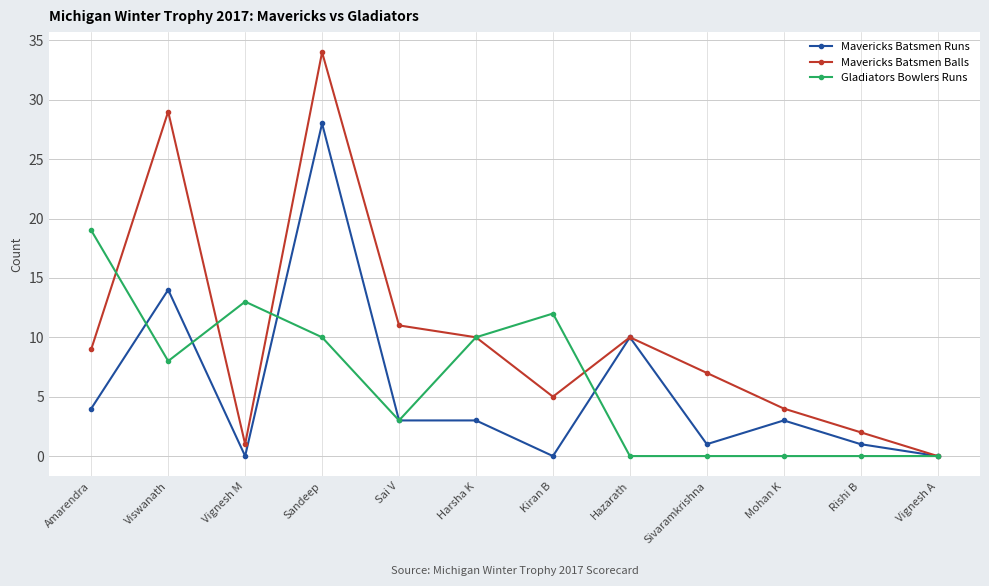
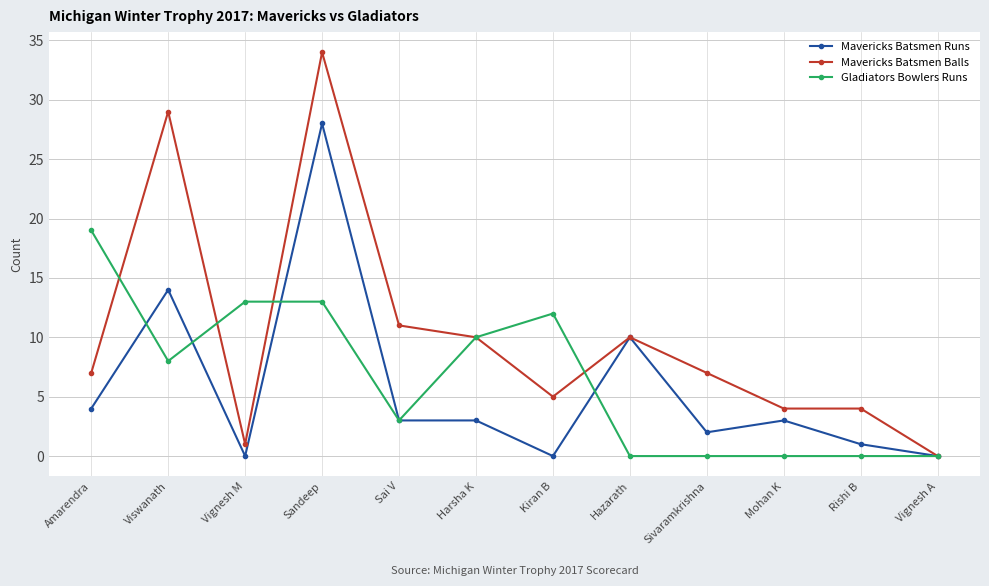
Mavericks Batsmen Balls, Amarendra: 9 -> 7
Gladiators Bowlers Runs, Sandeep: 10 -> 13
Mavericks Batsmen Runs, Sivaramkrishna: 1 -> 2
Mavericks Batsmen Balls, Rishi B: 2 -> 4
